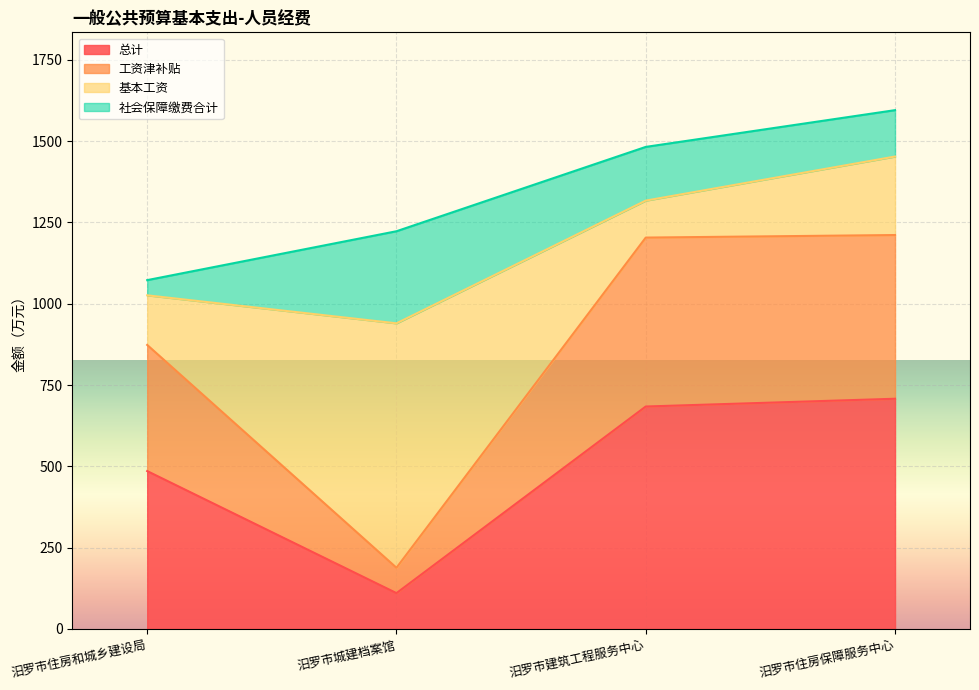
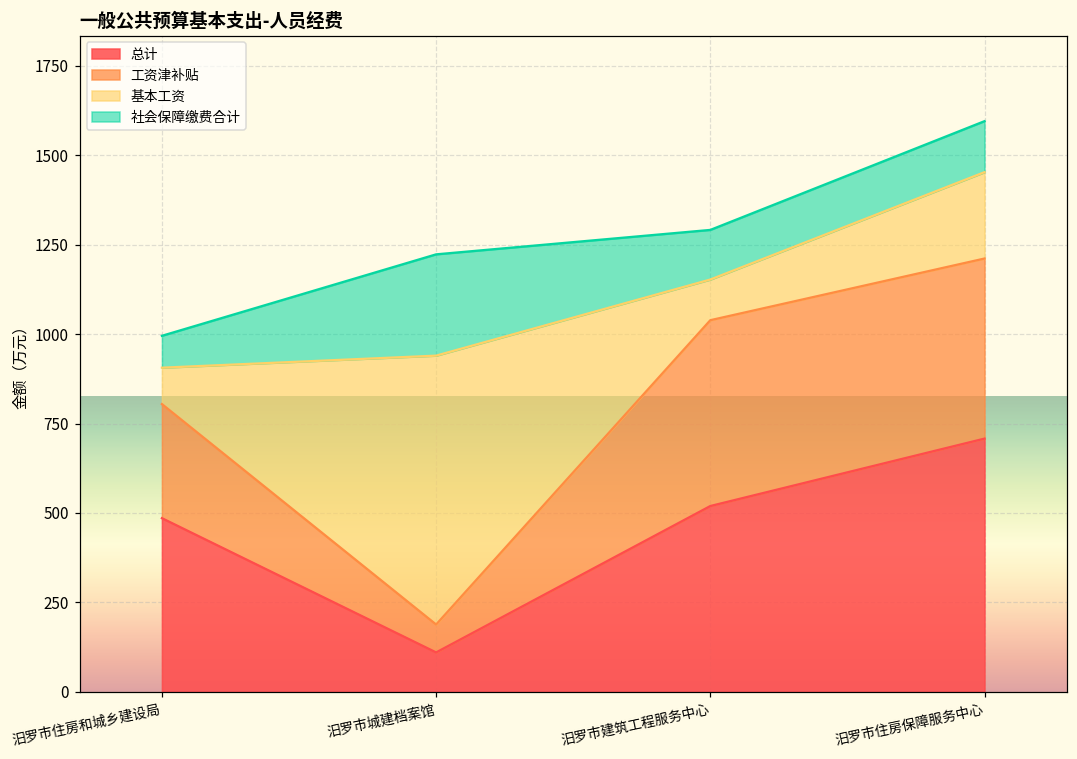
工资津补贴, 汨罗市住房和城乡建设局: 390 -> 320
基本工资, 汨罗市住房和城乡建设局: 150 -> 100
社会保障缴费合计, 汨罗市住房和城乡建设局: 50 -> 90
总计, 汨罗市建筑工程服务中心: 680 -> 520
社会保障缴费合计, 汨罗市建筑工程服务中心: 170 -> 140
